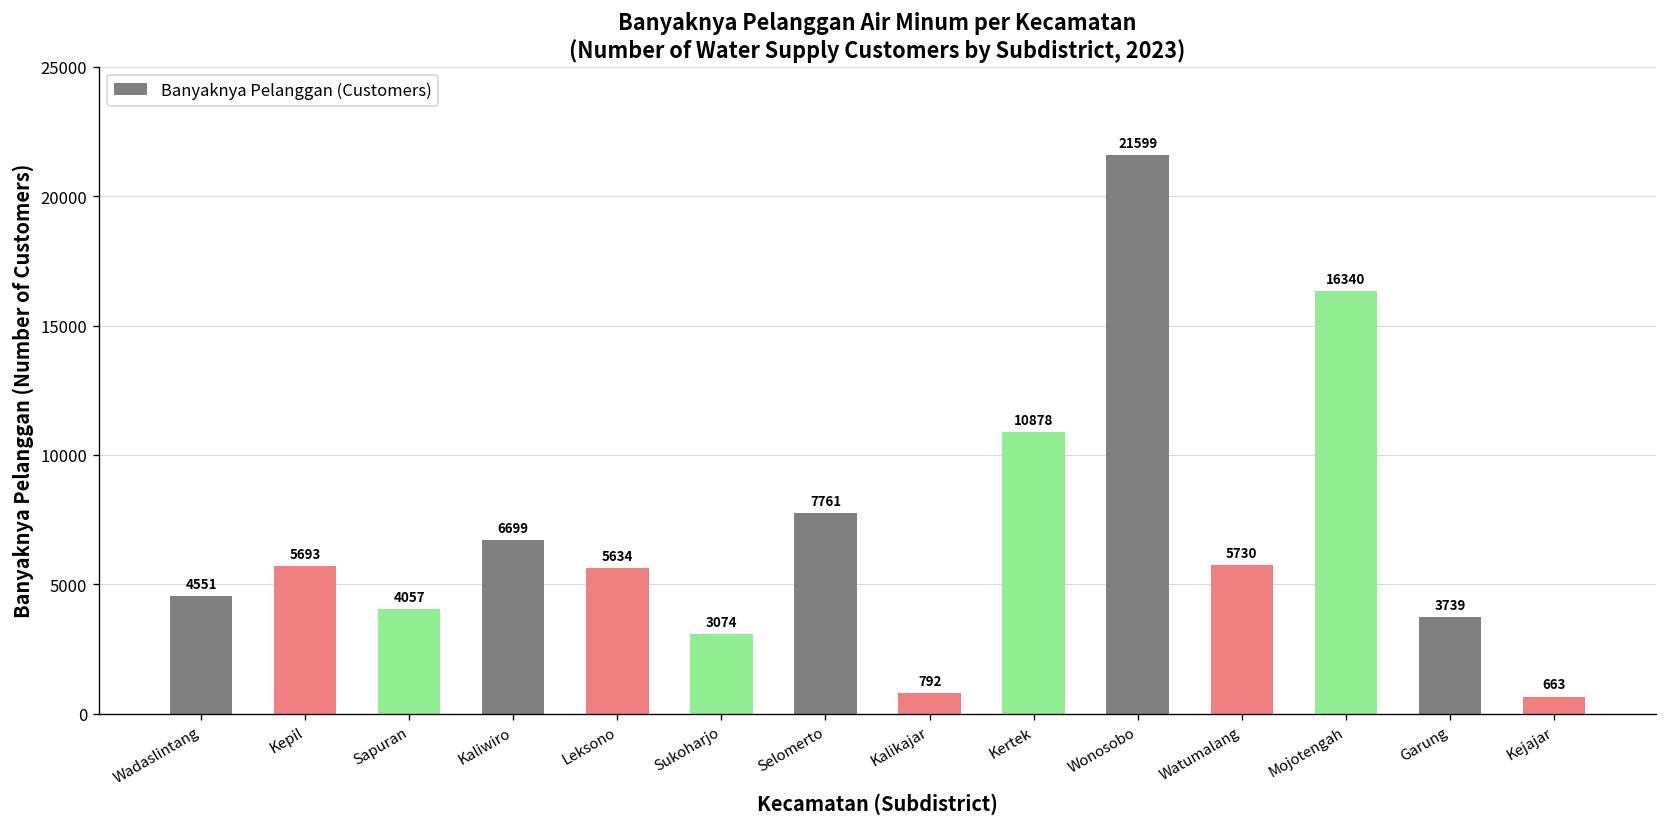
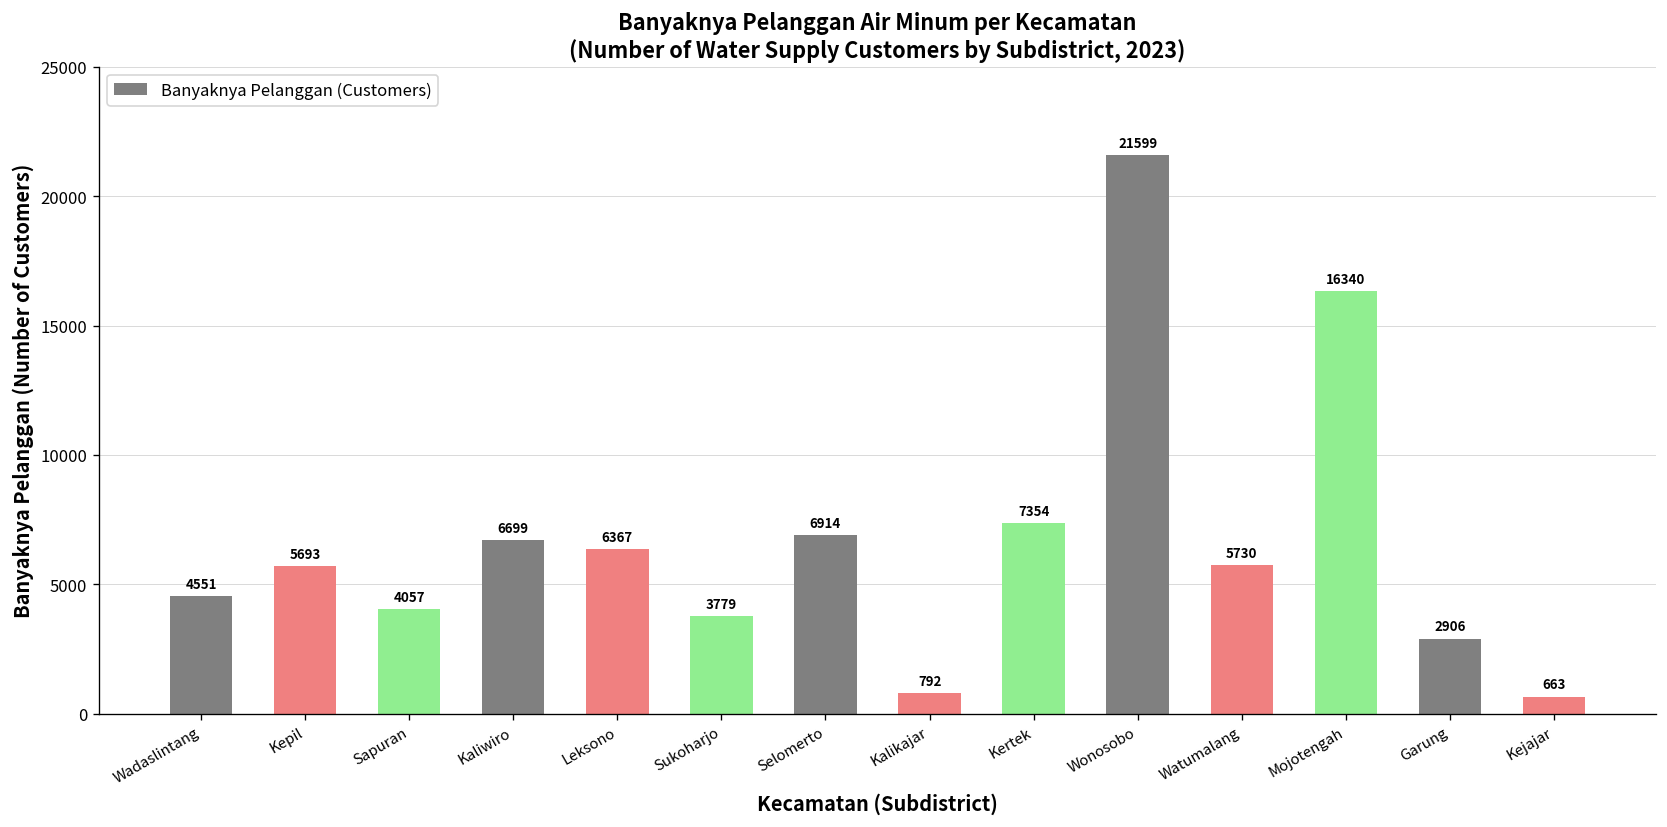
Leksono: 5634 -> 6367
Sukoharjo: 3074 -> 3779
Selomerto: 7761 -> 6914
Kertek: 10878 -> 7354
Garung: 3739 -> 2906
